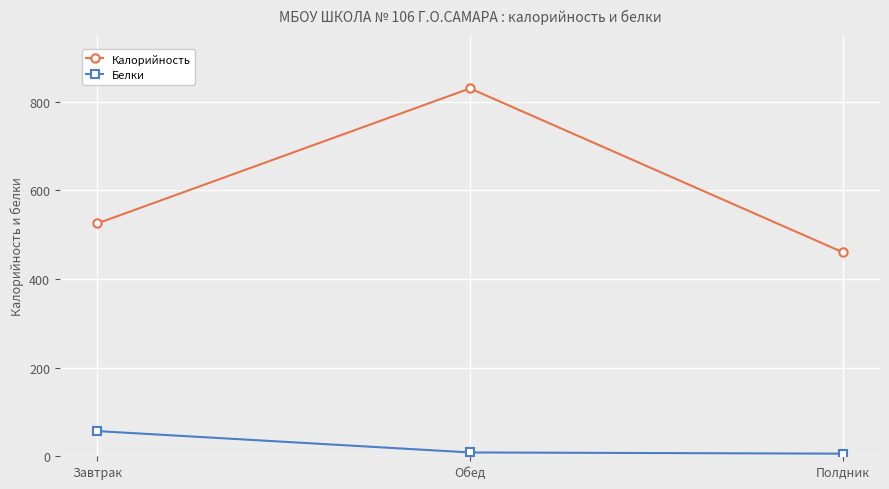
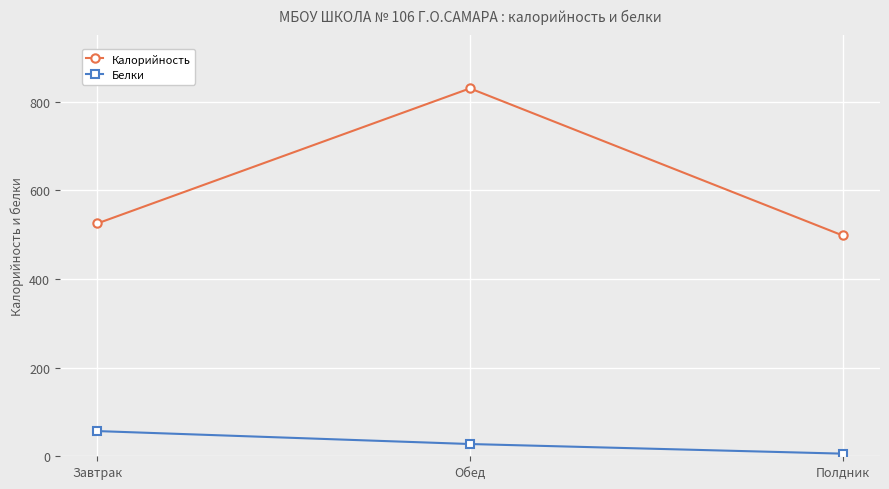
Белки, Обед: 10 -> 30
Калорийность, Полдник: 460 -> 500
